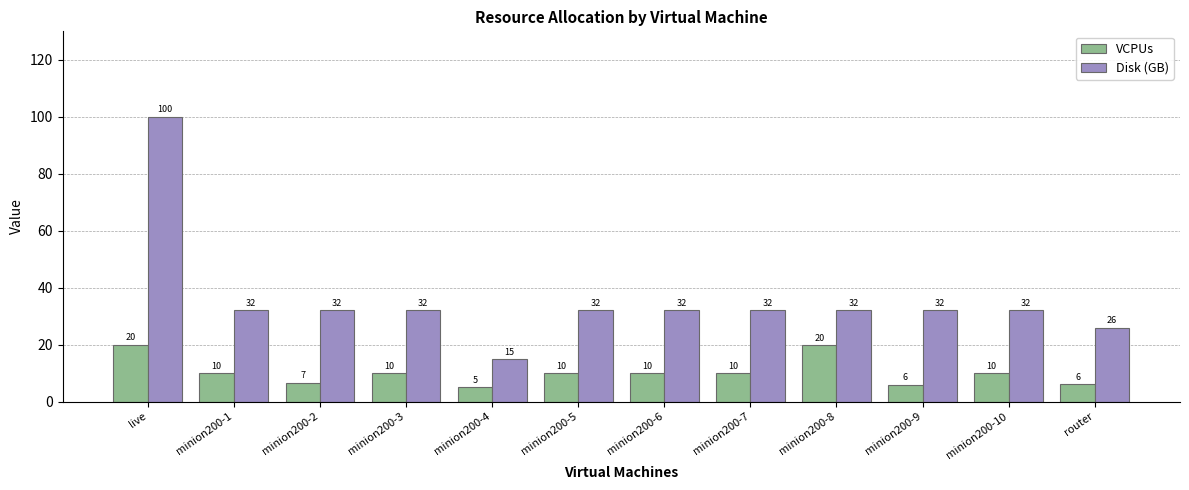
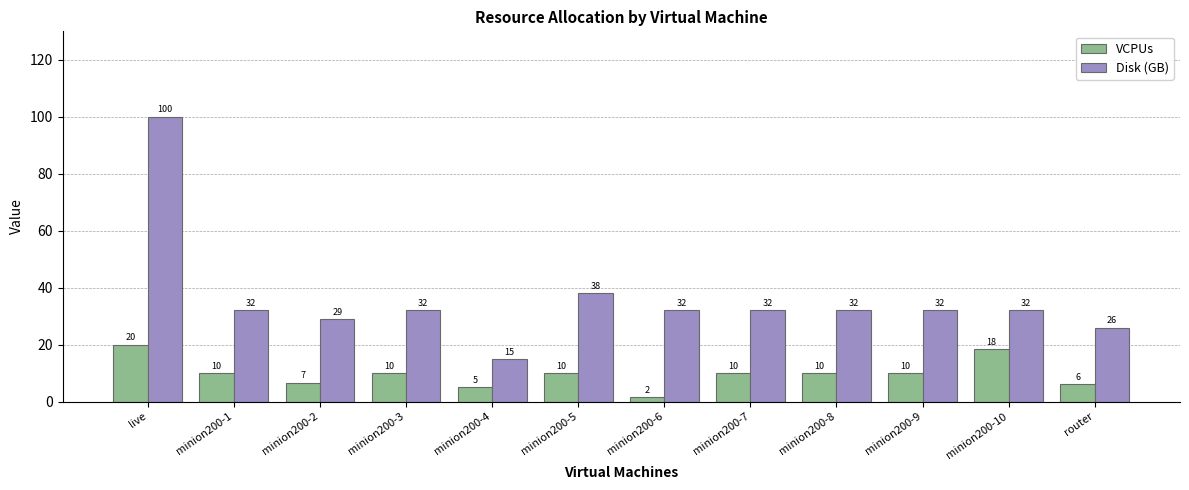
Disk (GB), minion200-2: 32 -> 29
Disk (GB), minion200-5: 32 -> 38
VCPUs, minion200-6: 10 -> 2
VCPUs, minion200-8: 20 -> 10
VCPUs, minion200-9: 6 -> 10
VCPUs, minion200-10: 10 -> 18
